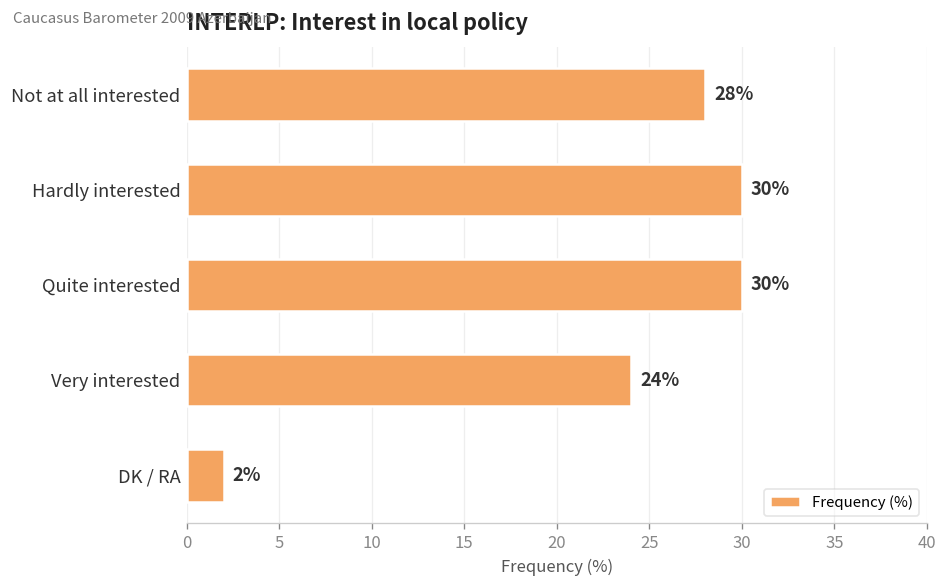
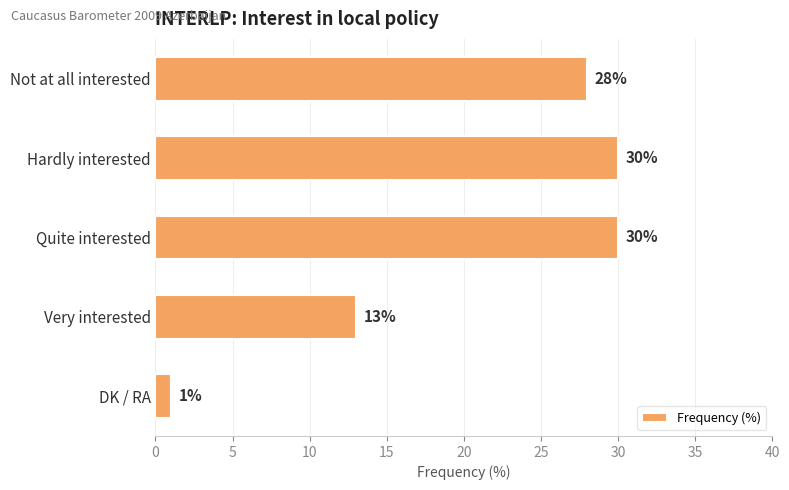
Very interested: 24% -> 13%
DK / RA: 2% -> 1%
